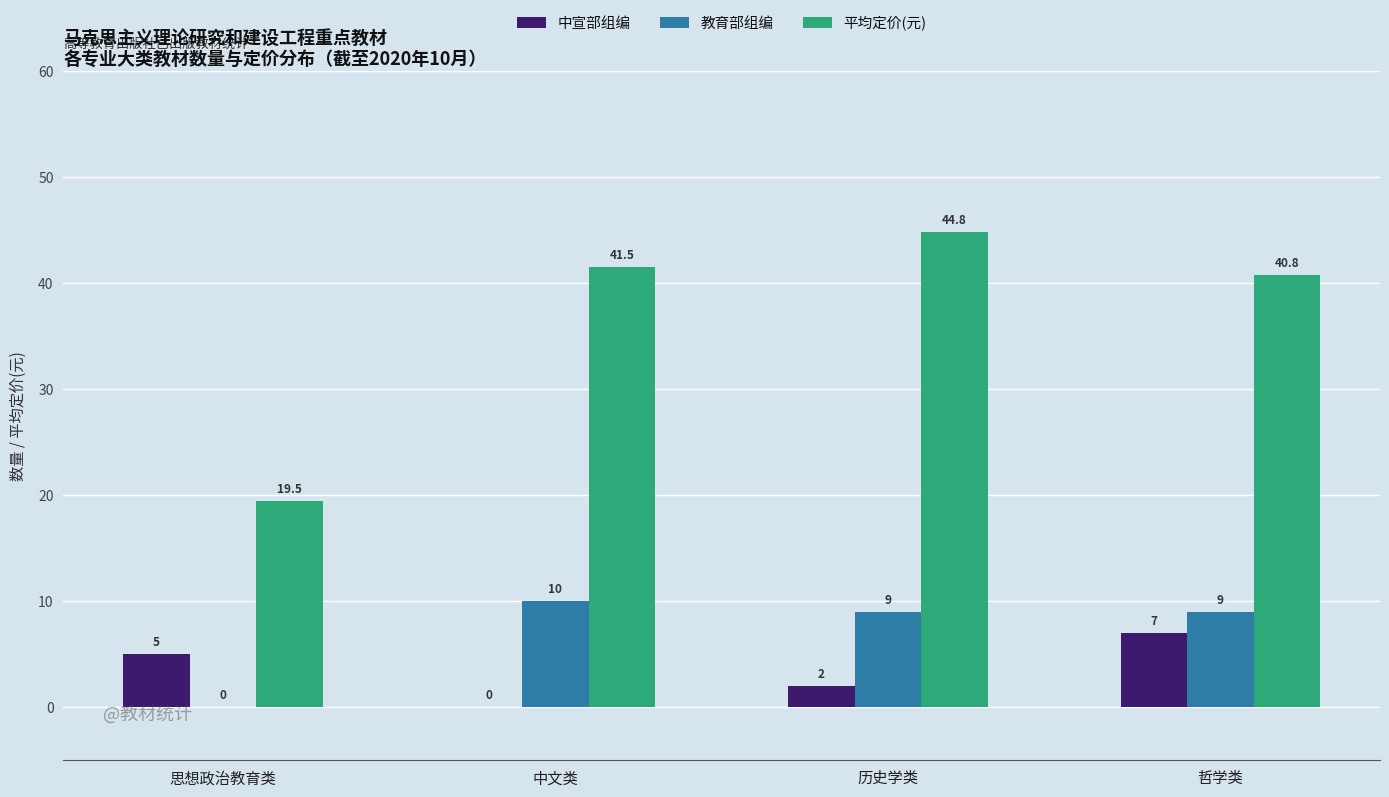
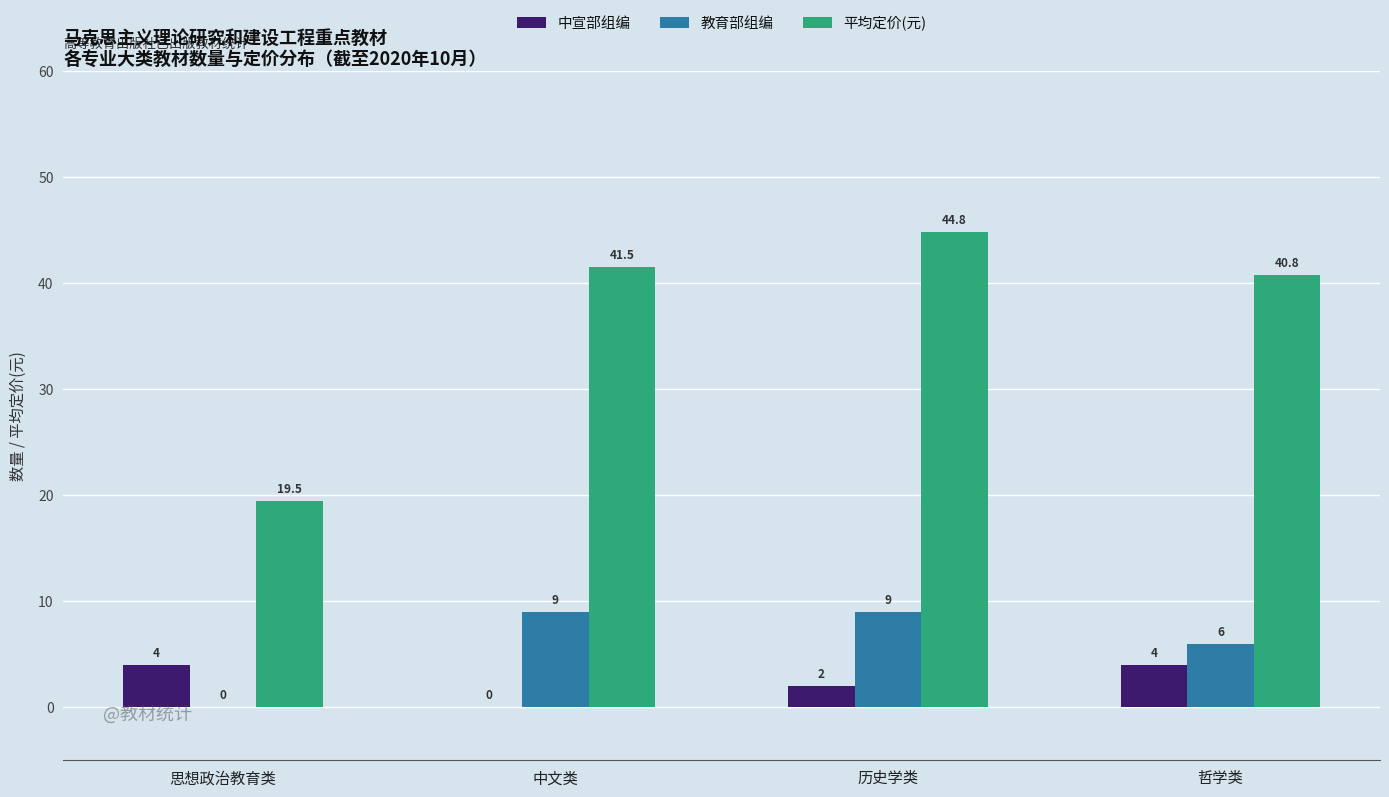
中宣部组编, 思想政治教育类: 5 -> 4
教育部组编, 中文类: 10 -> 9
中宣部组编, 哲学类: 7 -> 4
教育部组编, 哲学类: 9 -> 6
